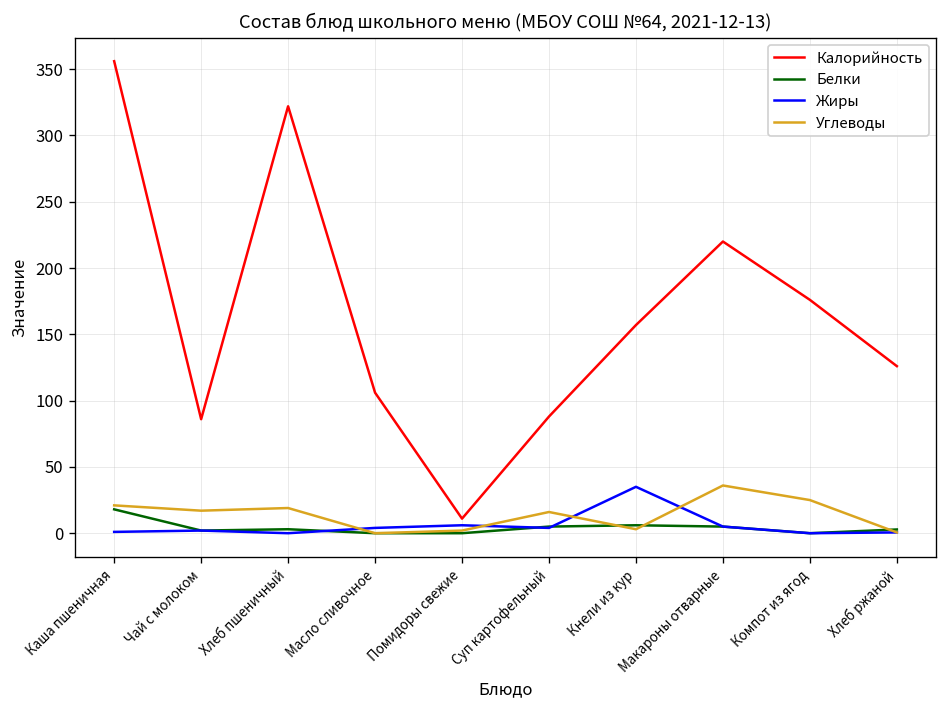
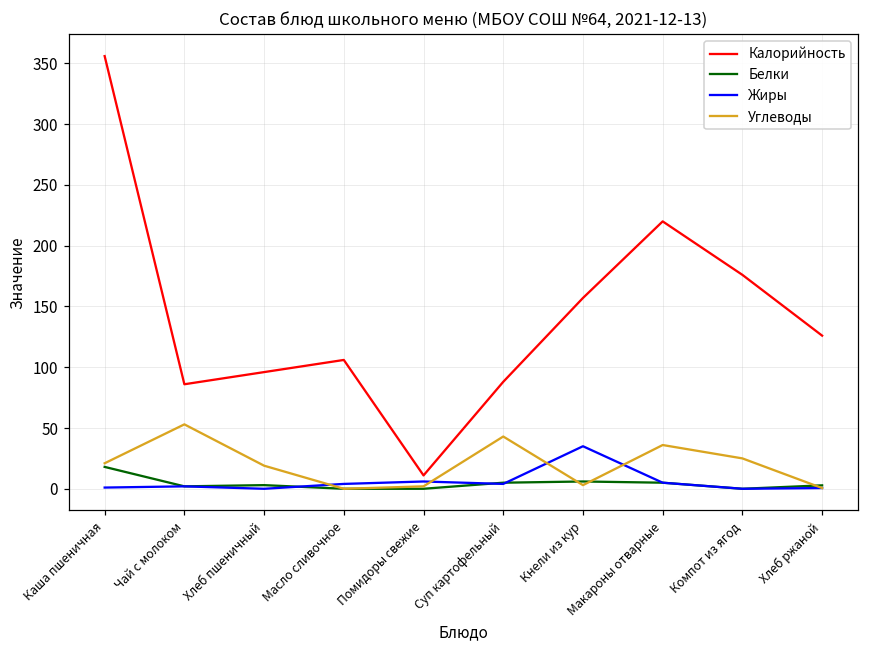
Углеводы, Чай с молоком: 17 -> 53
Калорийность, Хлеб пшеничный: 322 -> 96
Углеводы, Суп картофельный: 16 -> 43
